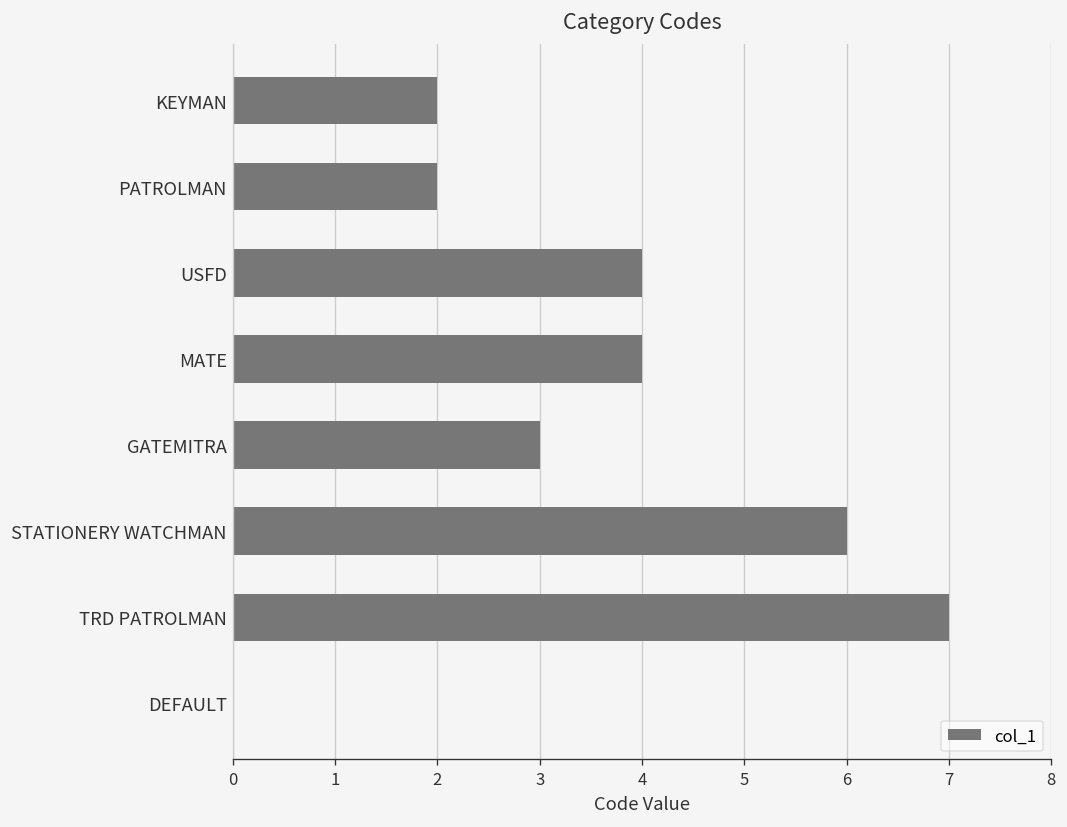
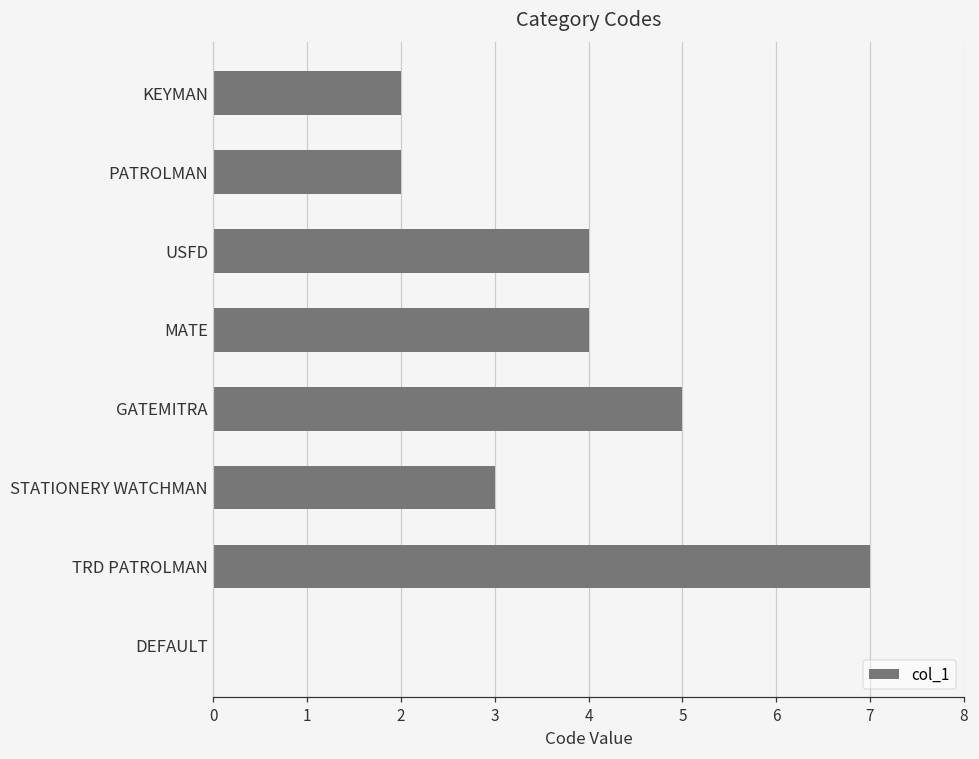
GATEMITRA: 3 -> 5
STATIONERY WATCHMAN: 6 -> 3
